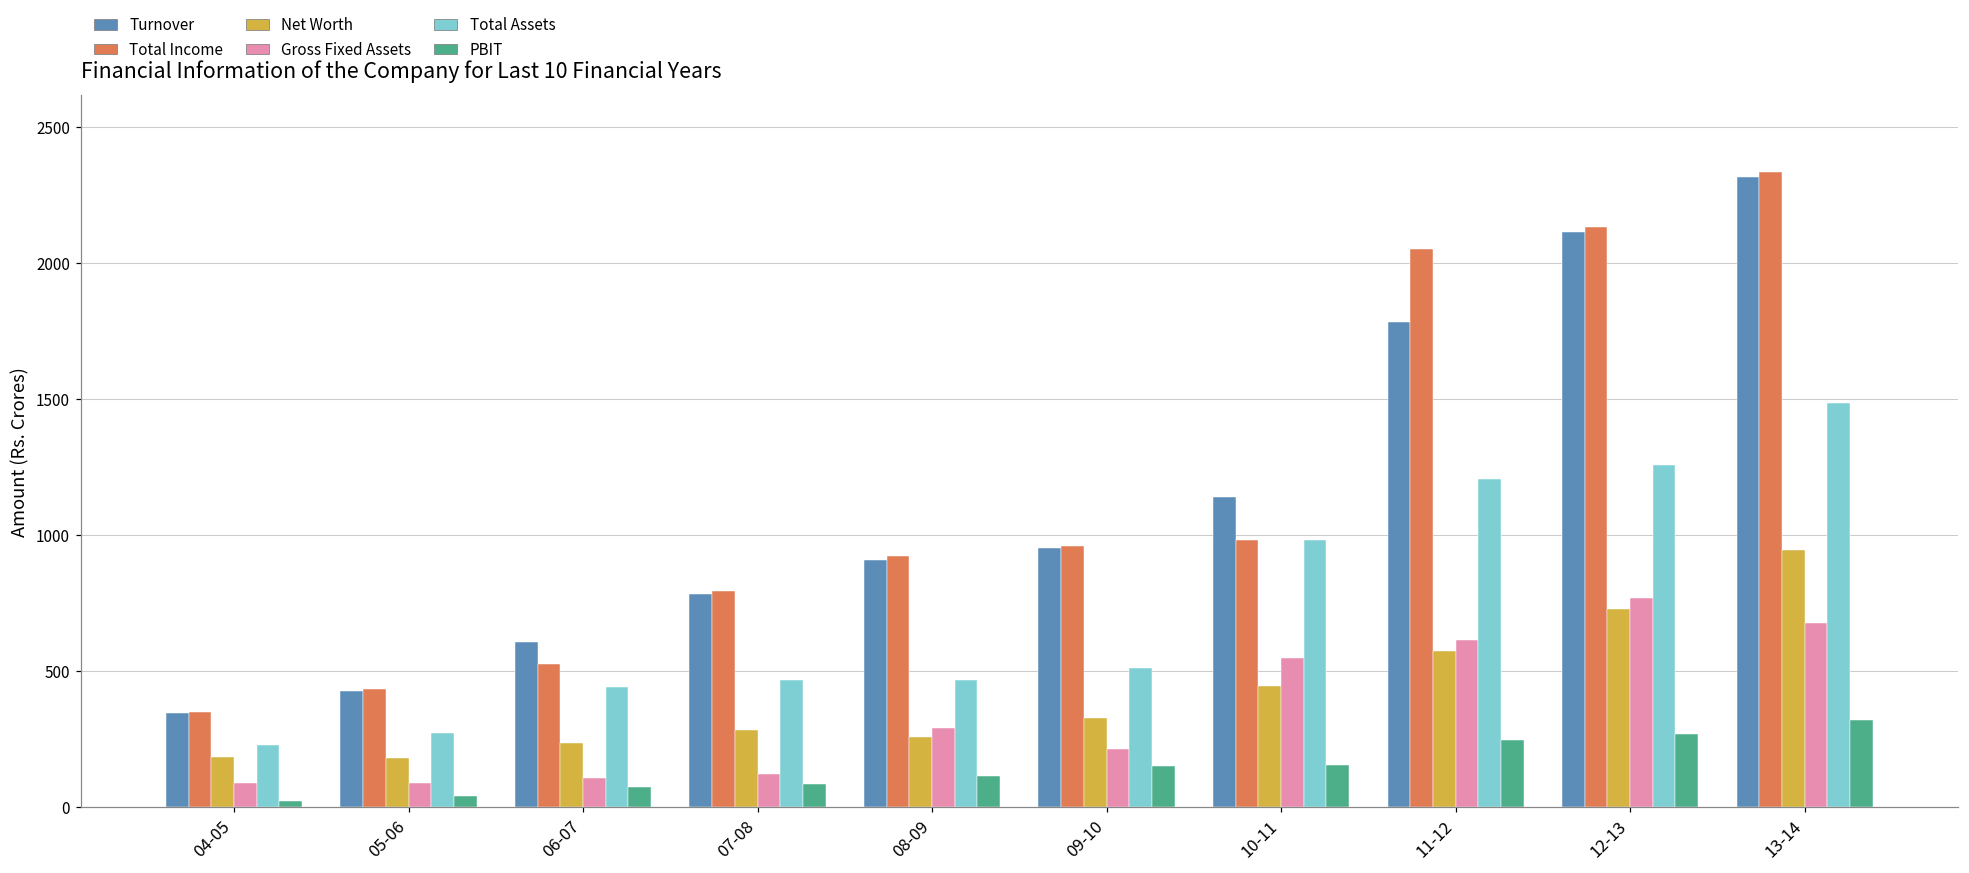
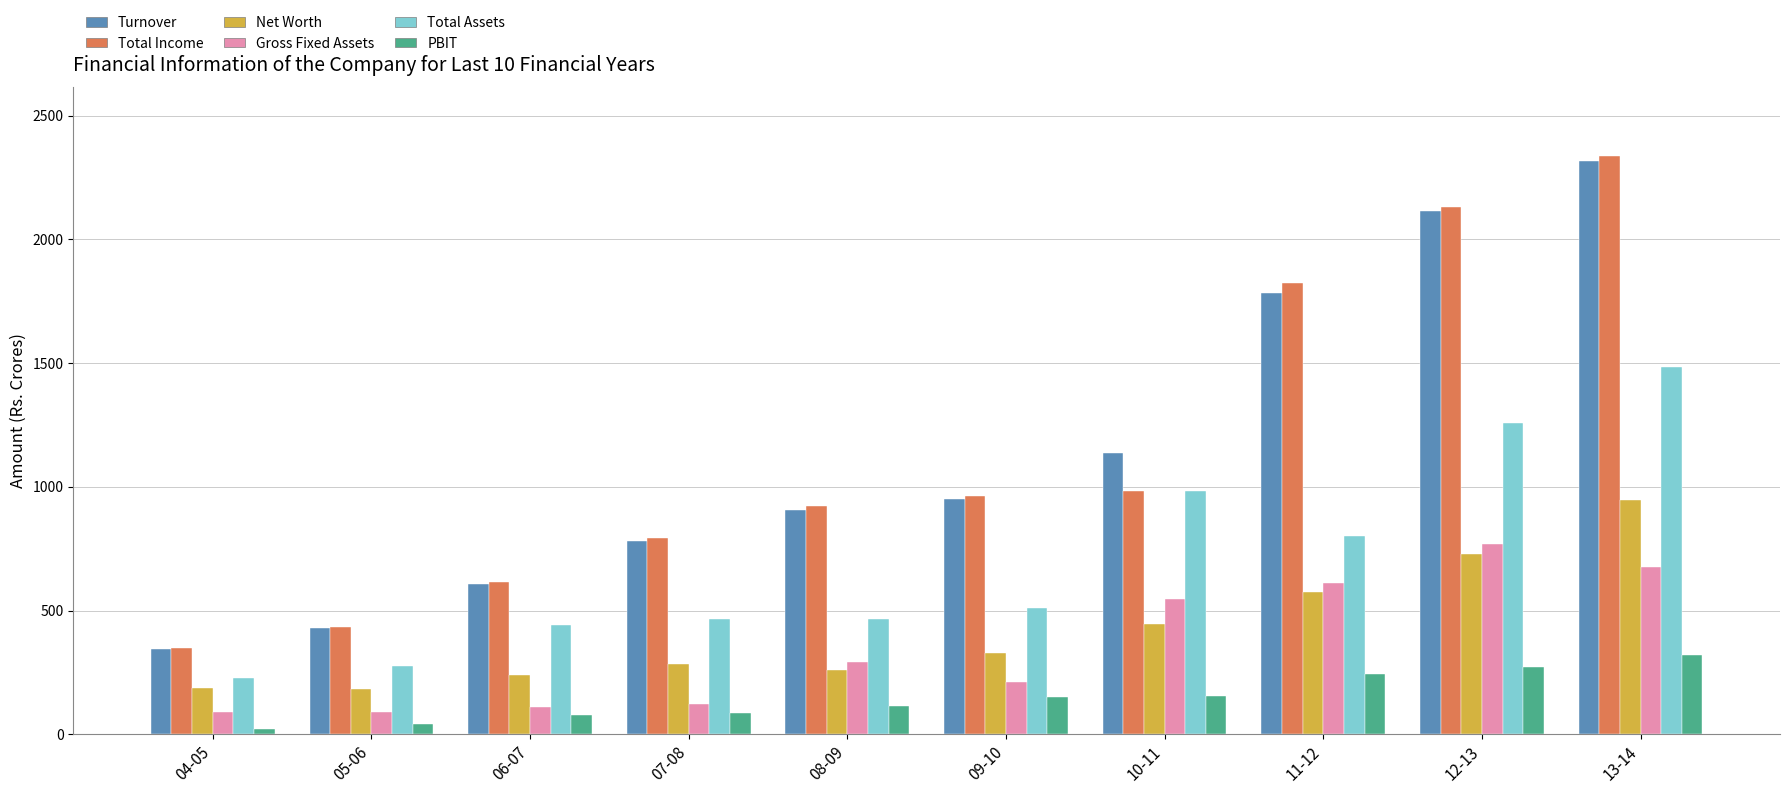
Total Income, 06-07: 530 -> 610
Total Income, 11-12: 2050 -> 1820
Total Assets, 11-12: 1210 -> 800
